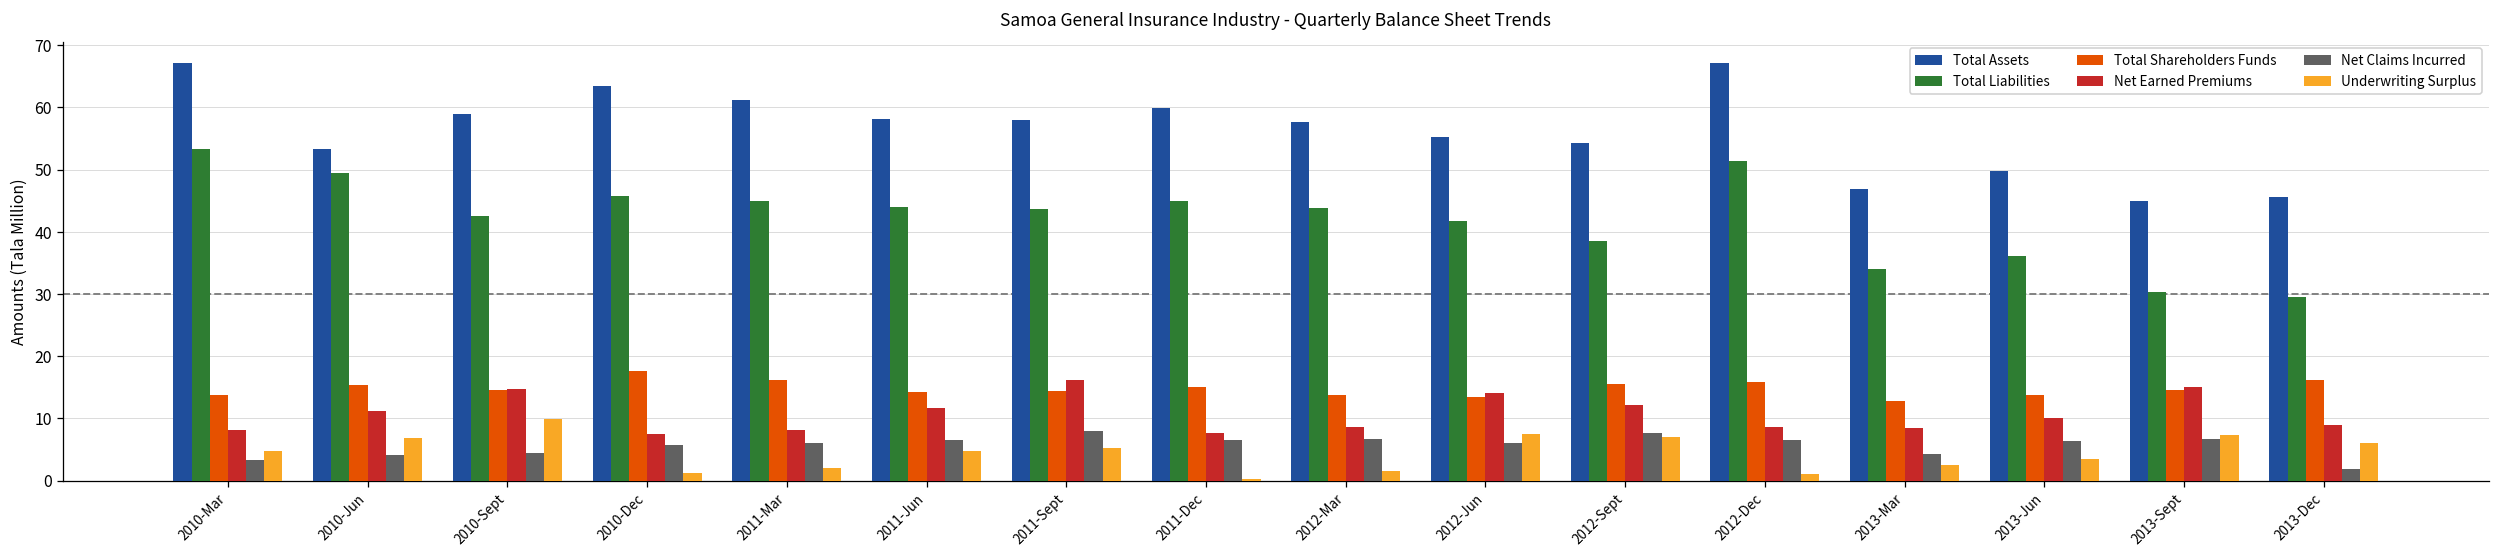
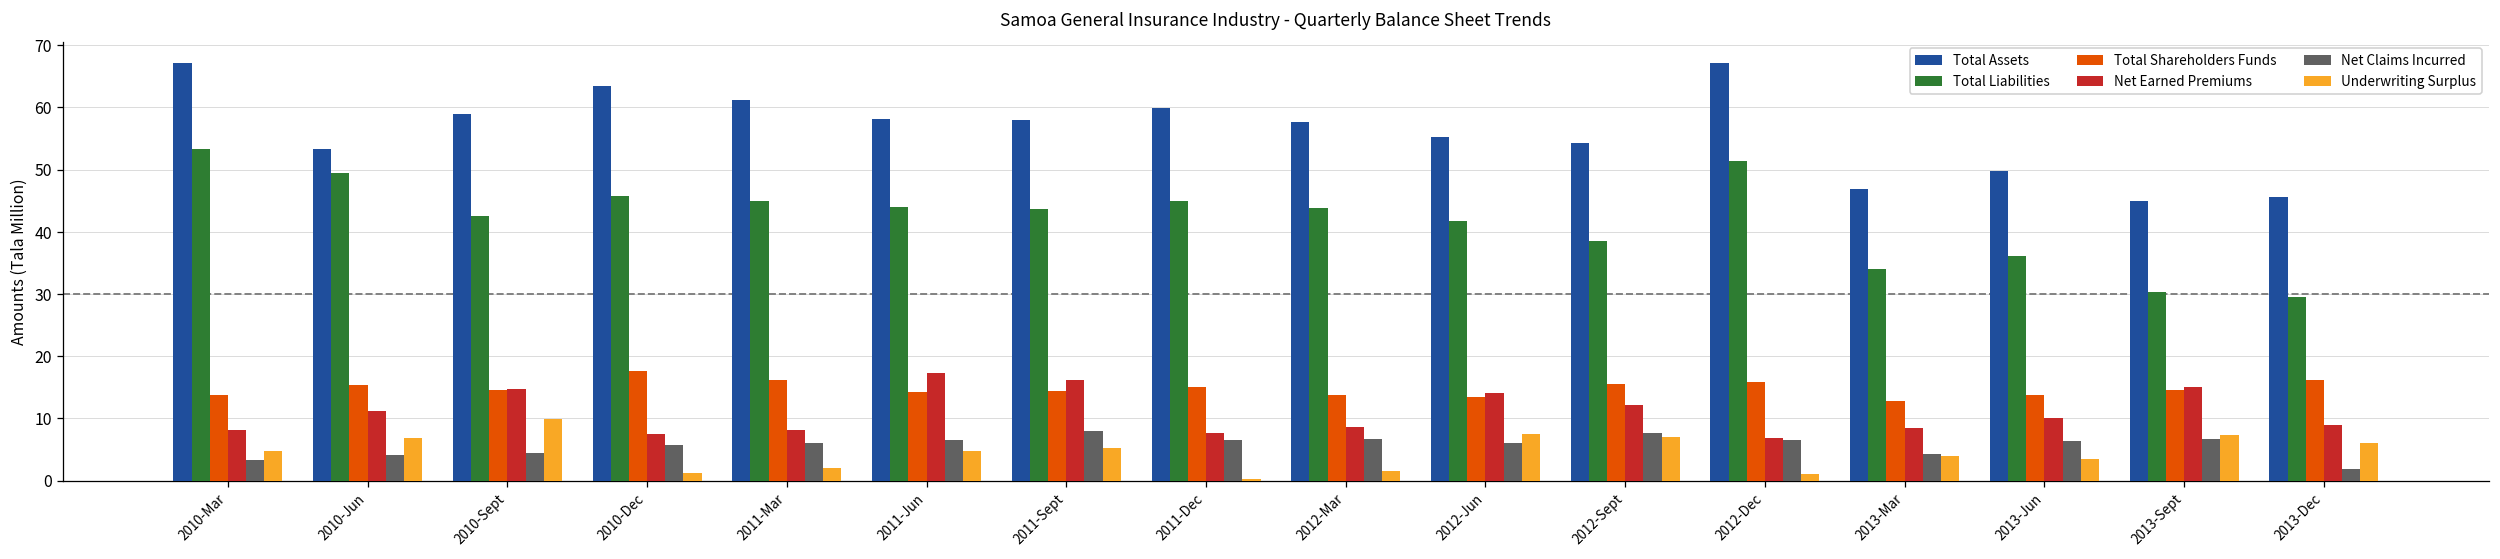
Net Earned Premiums, 2011-Jun: 12 -> 17
Net Earned Premiums, 2012-Dec: 9 -> 7
Underwriting Surplus, 2013-Mar: 3 -> 4
